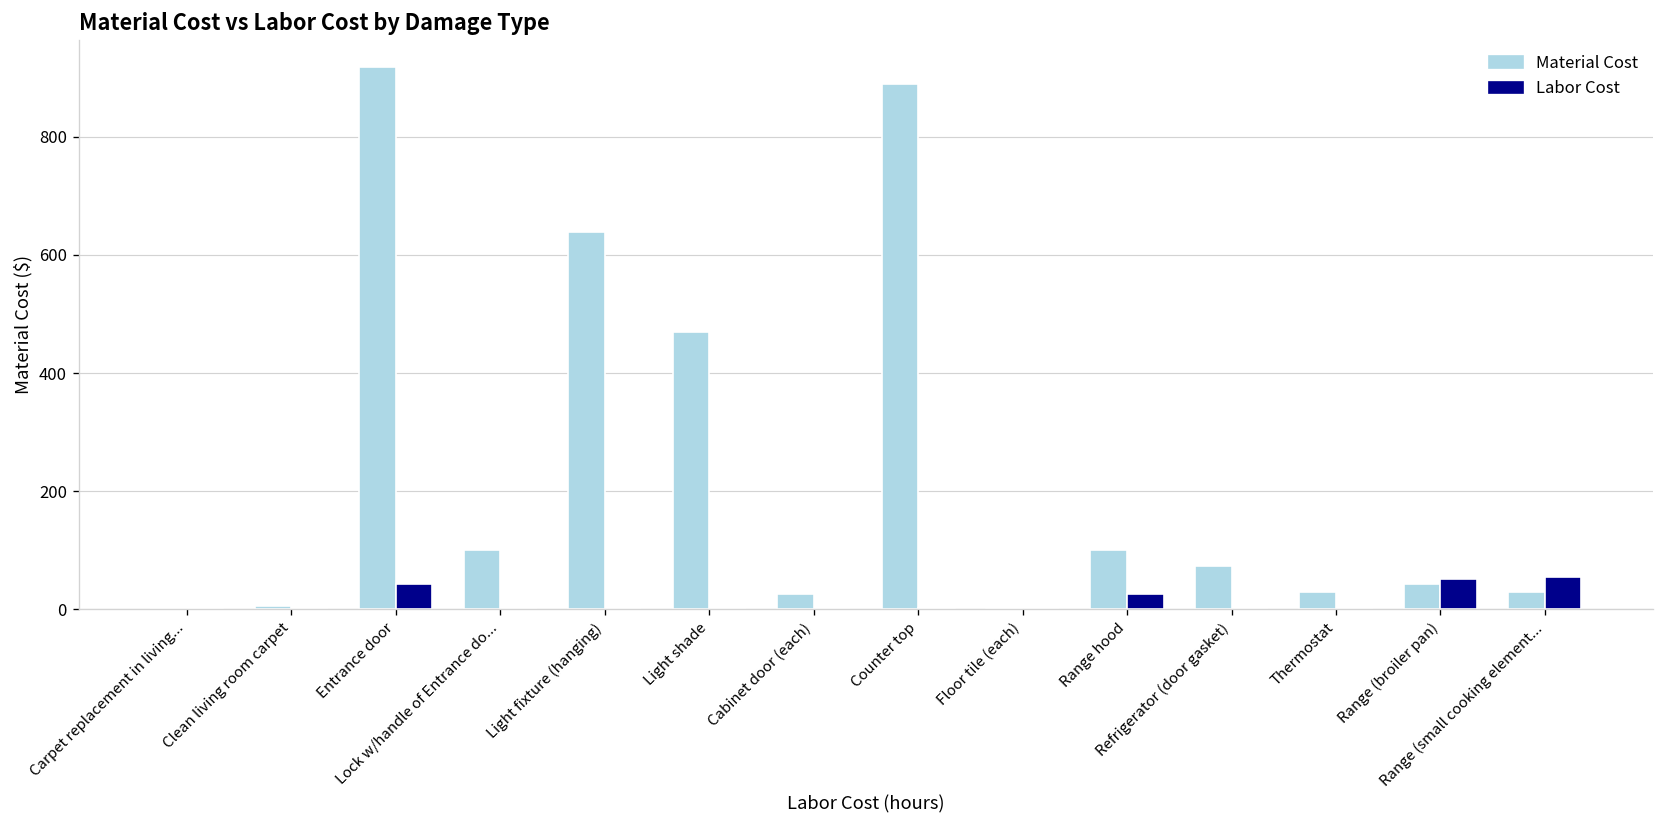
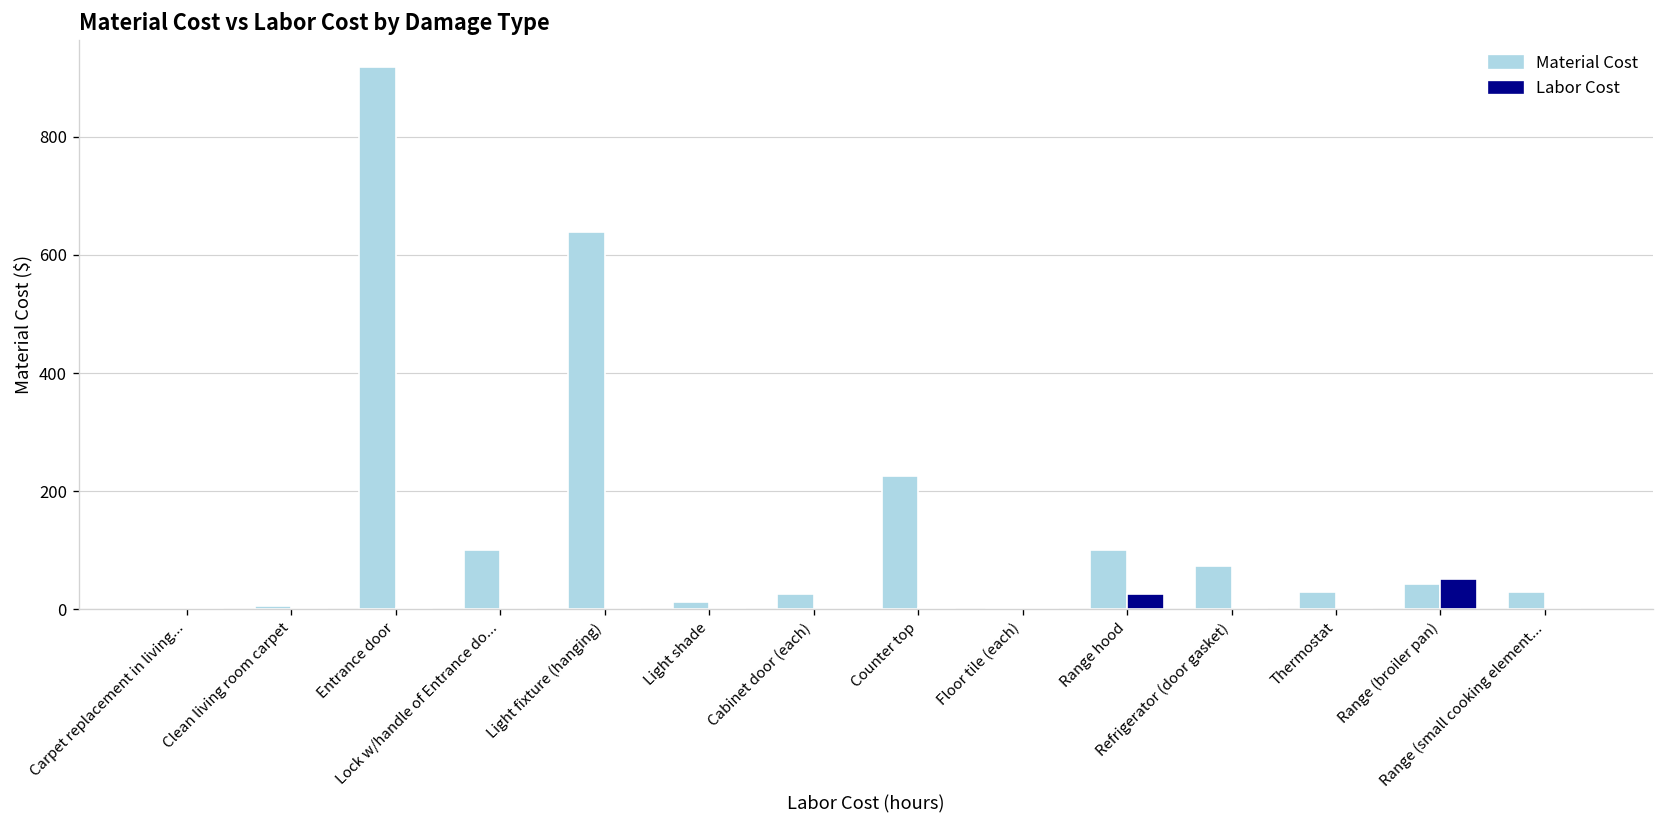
Labor Cost, Entrance door: 40 -> 0
Material Cost, Light shade: 470 -> 10
Material Cost, Counter top: 890 -> 230
Labor Cost, Range (small cooking element...: 50 -> 0
